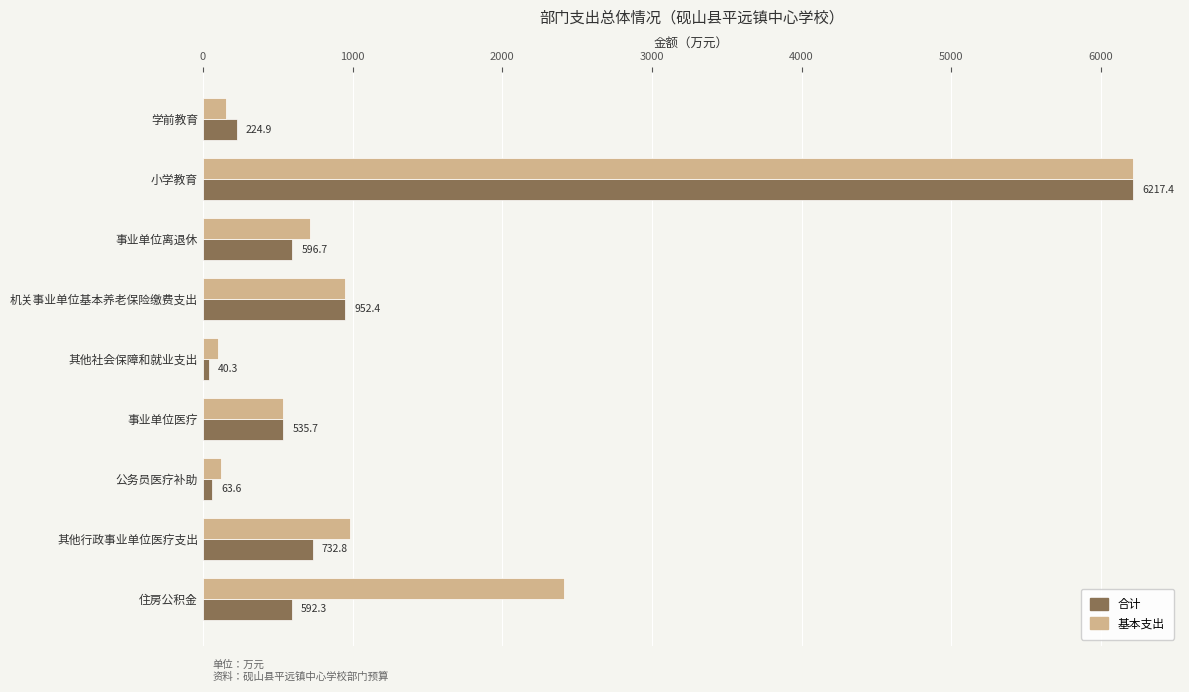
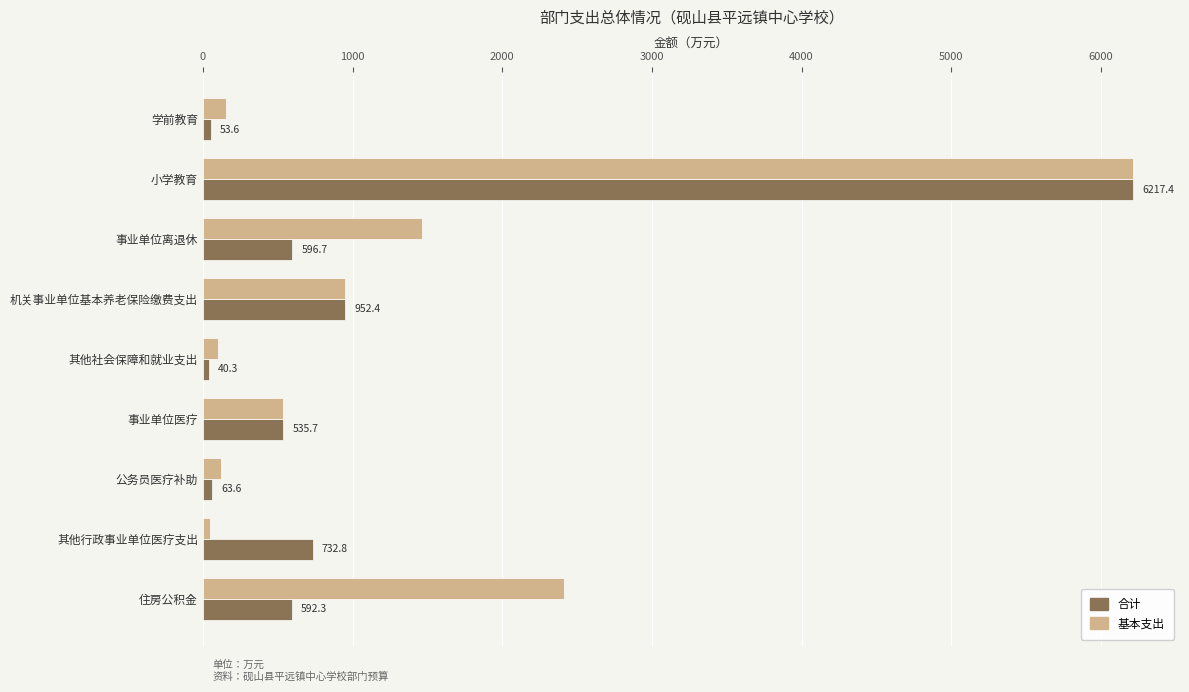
合计, 学前教育: 224.9 -> 53.6
基本支出, 事业单位离退休: 710 -> 1470
基本支出, 其他行政事业单位医疗支出: 980 -> 40
